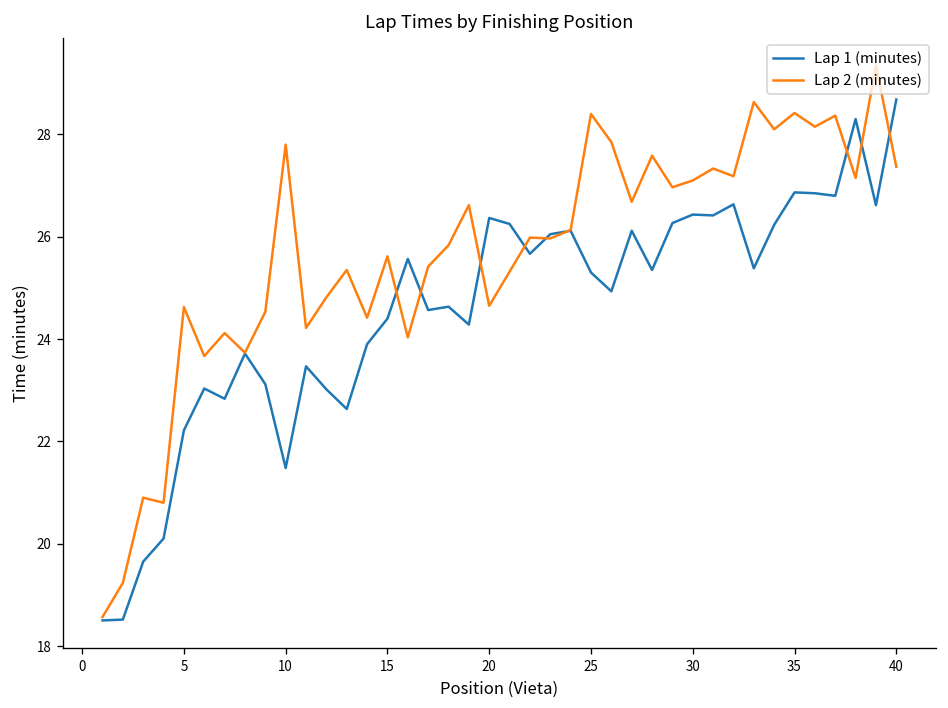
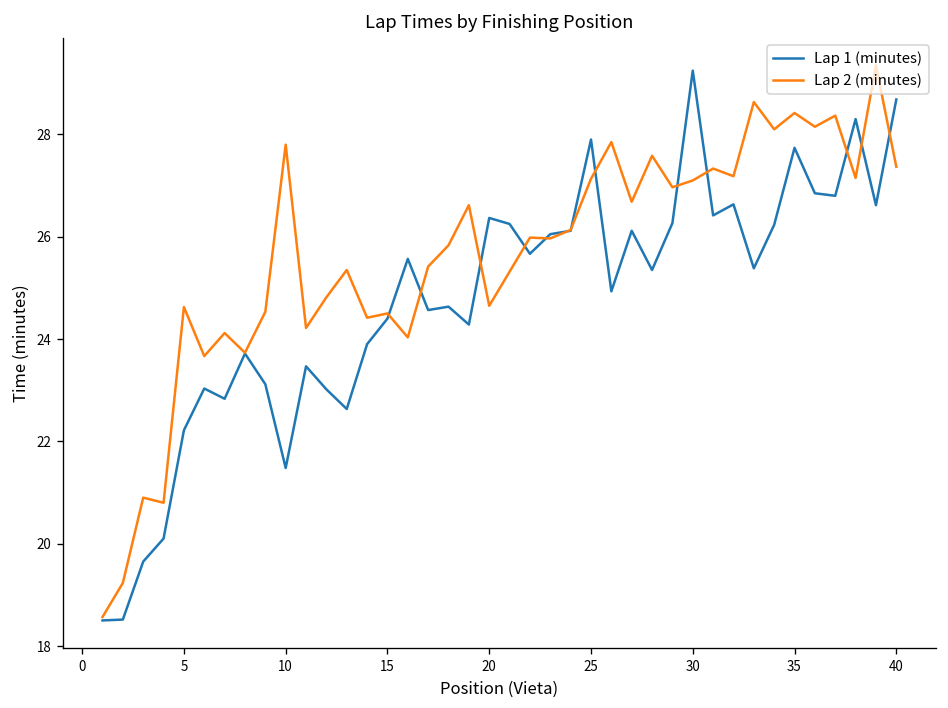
Lap 2 (minutes), 15: 25.6 -> 24.5
Lap 1 (minutes), 25: 25.3 -> 27.9
Lap 2 (minutes), 25: 28.4 -> 27.1
Lap 1 (minutes), 30: 26.4 -> 29.2
Lap 1 (minutes), 35: 26.9 -> 27.7
